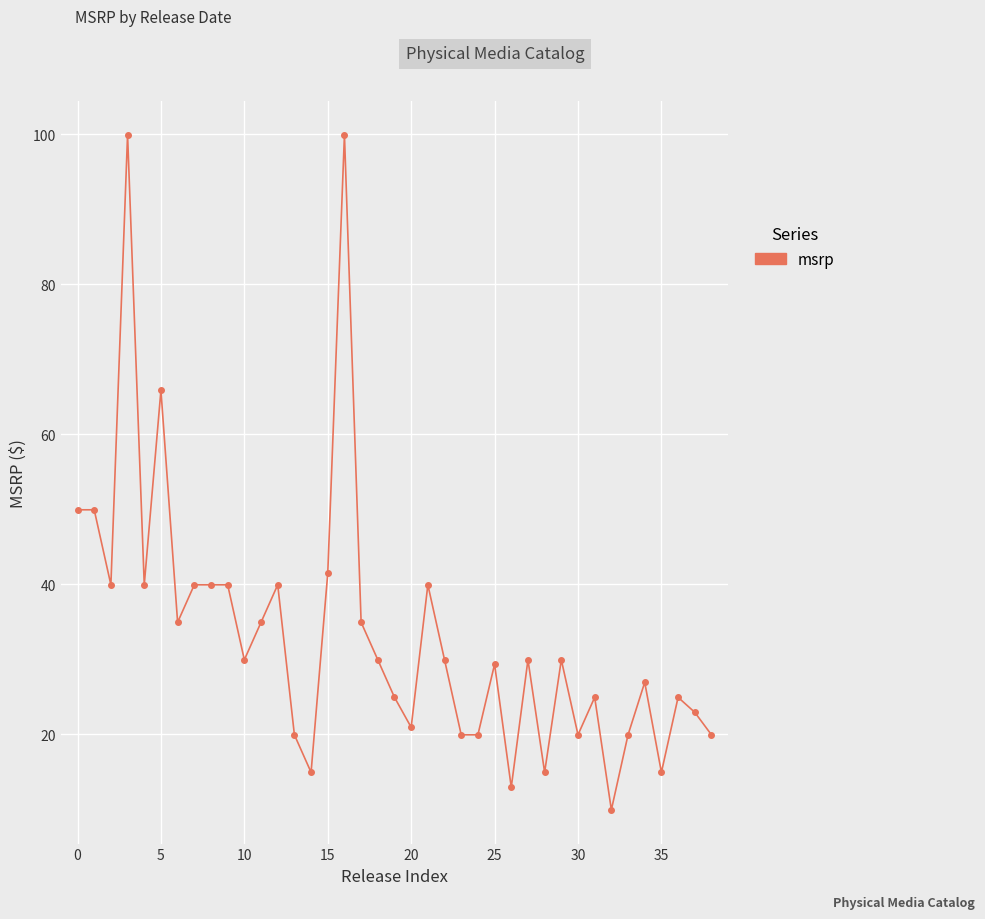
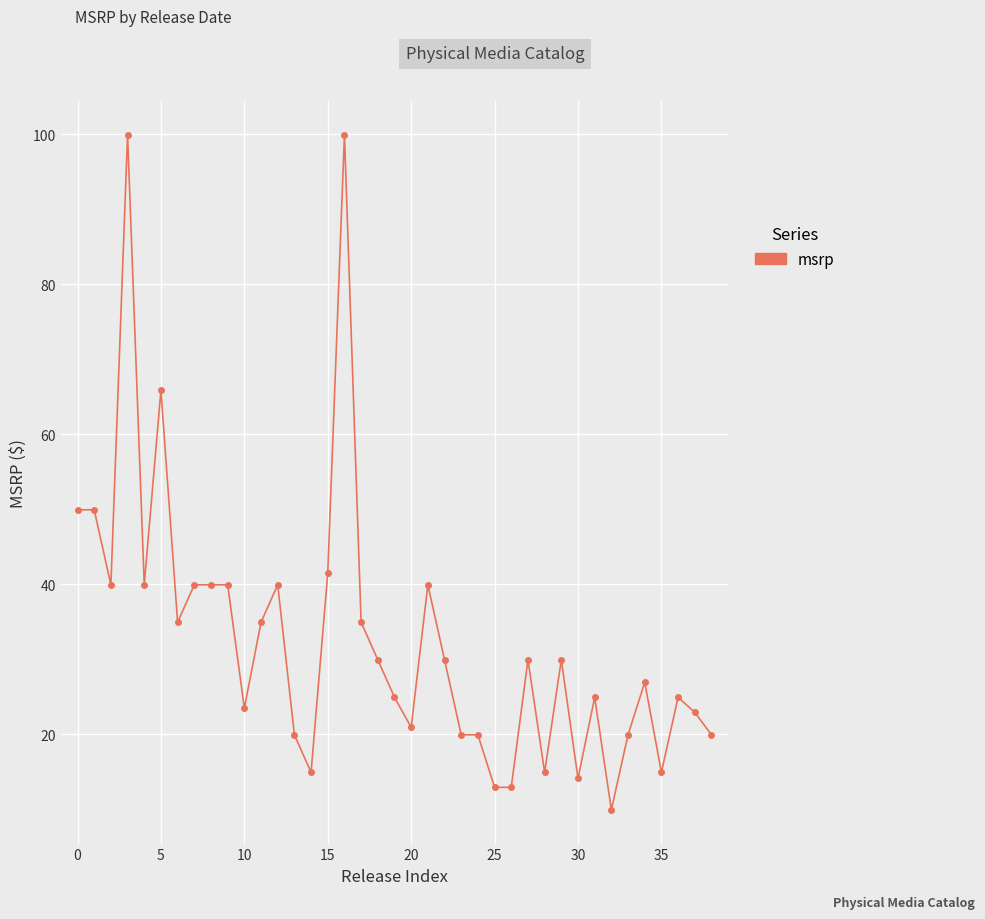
10: 30 -> 24
25: 29 -> 13
30: 20 -> 14
